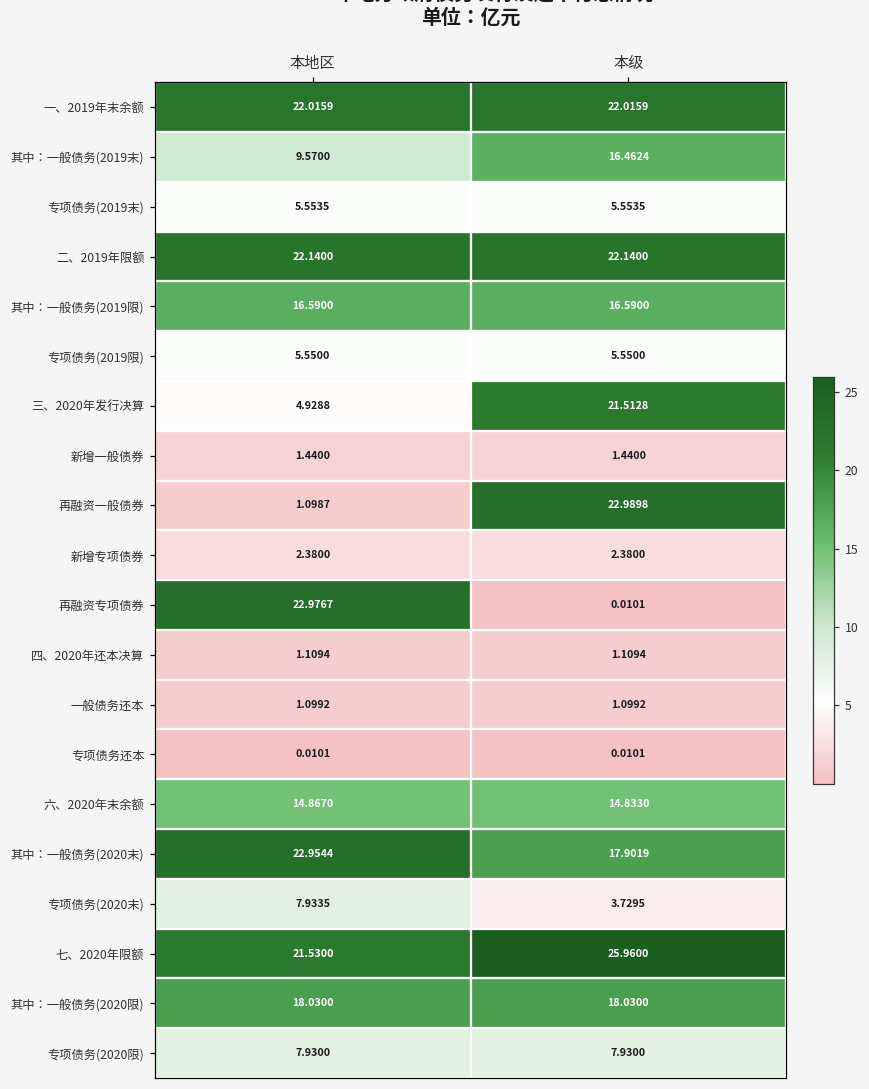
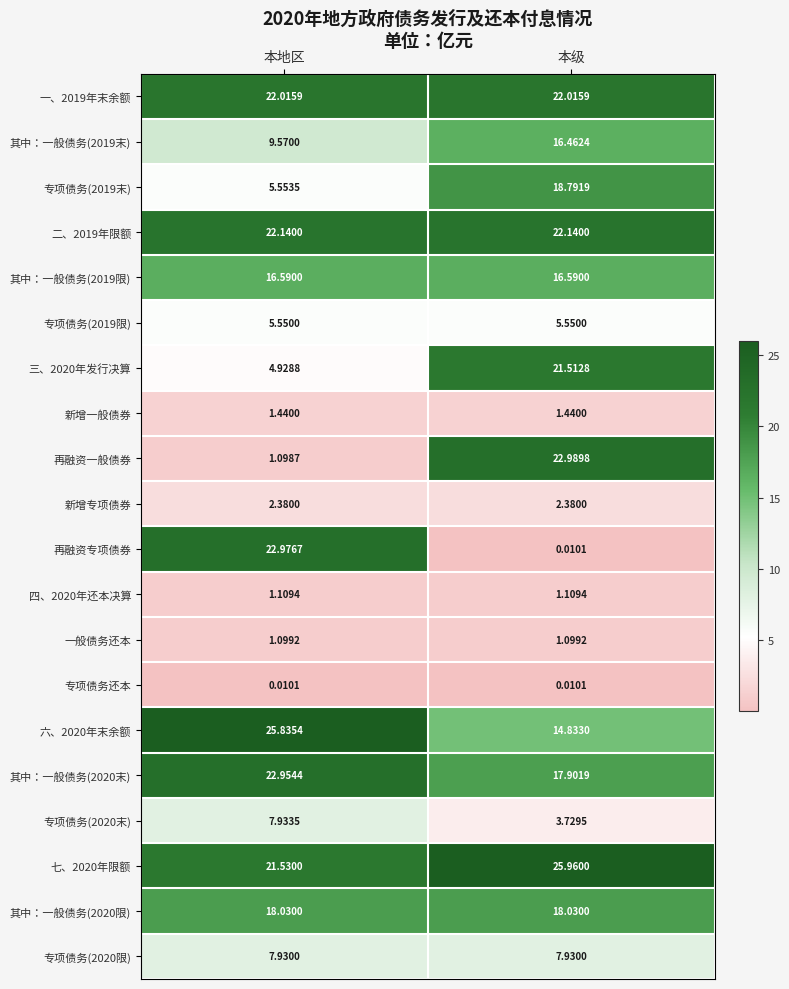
专项债务(2019末), 本级: 5.5535 -> 18.7919
六、2020年末余额, 本地区: 14.8670 -> 25.8354
